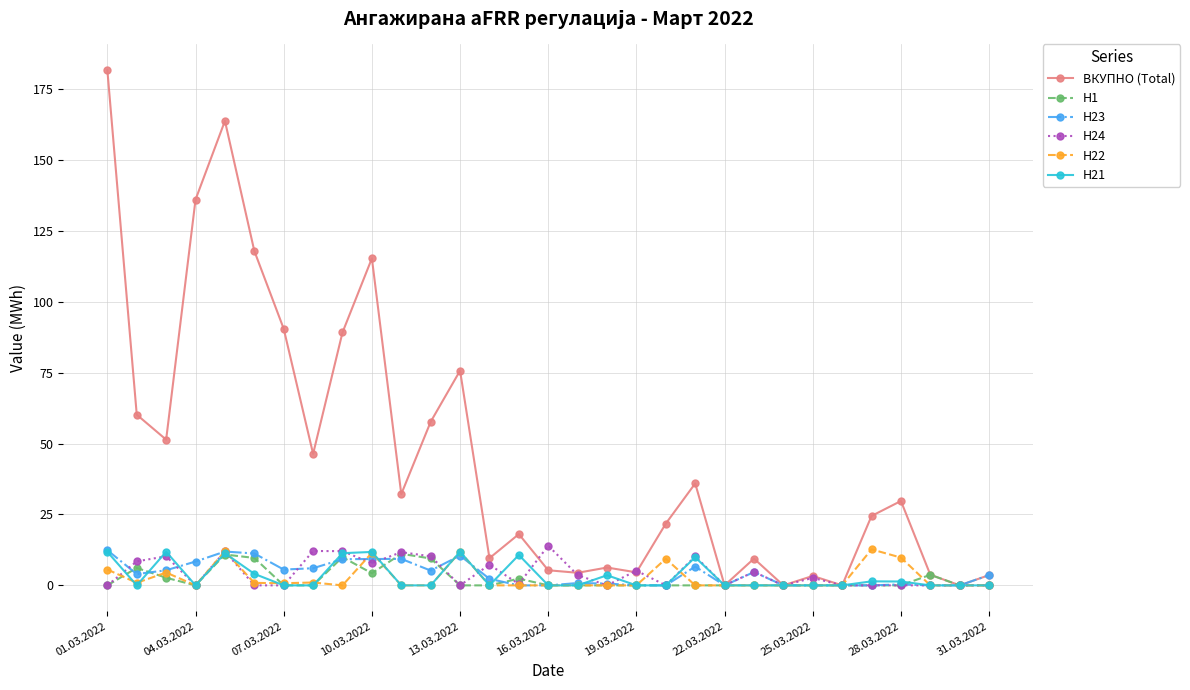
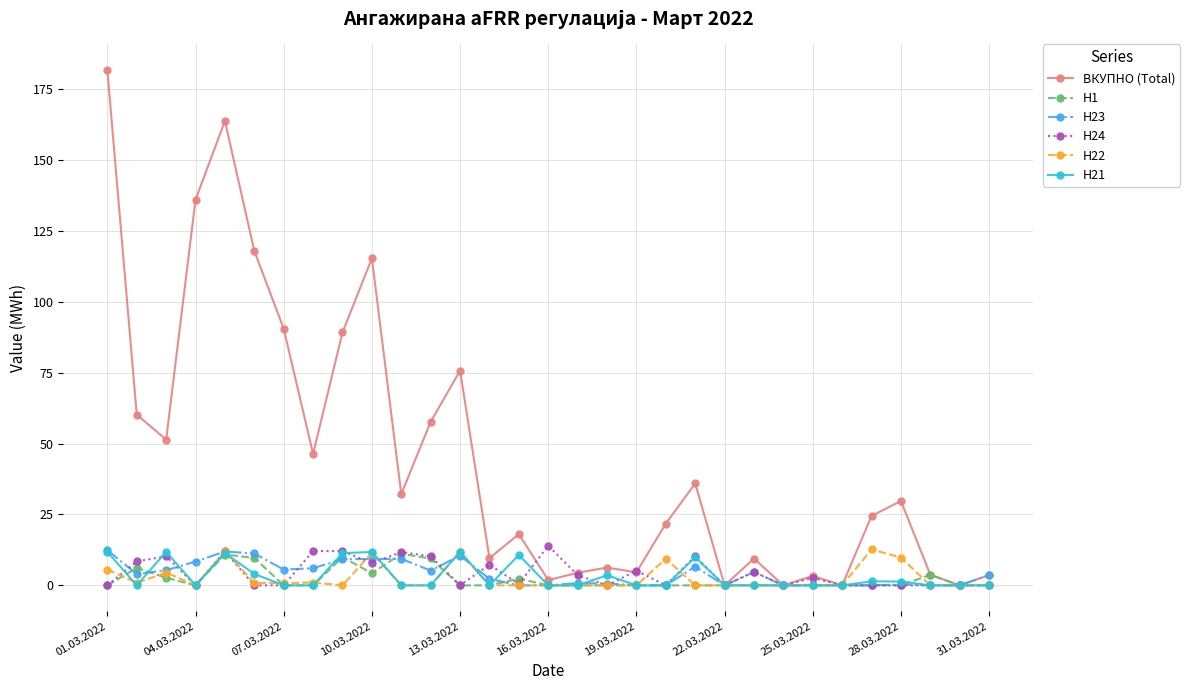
ВКУПНО (Total), 16.03.2022: 5 -> 2
